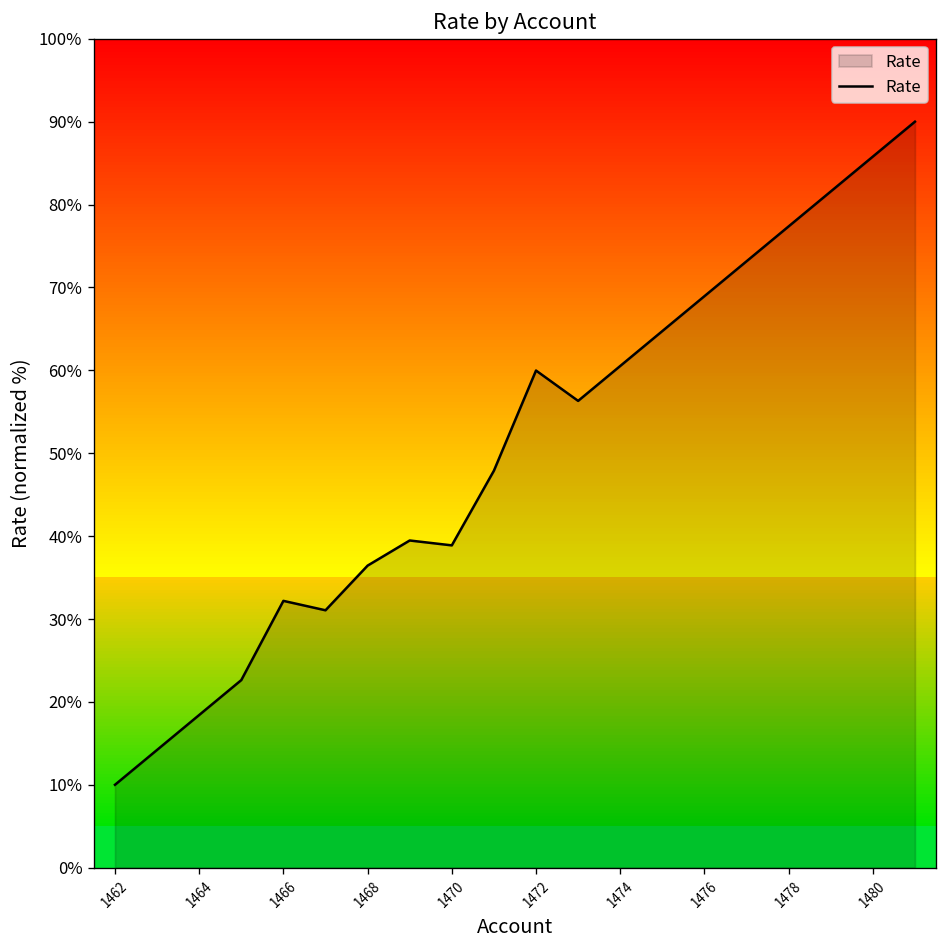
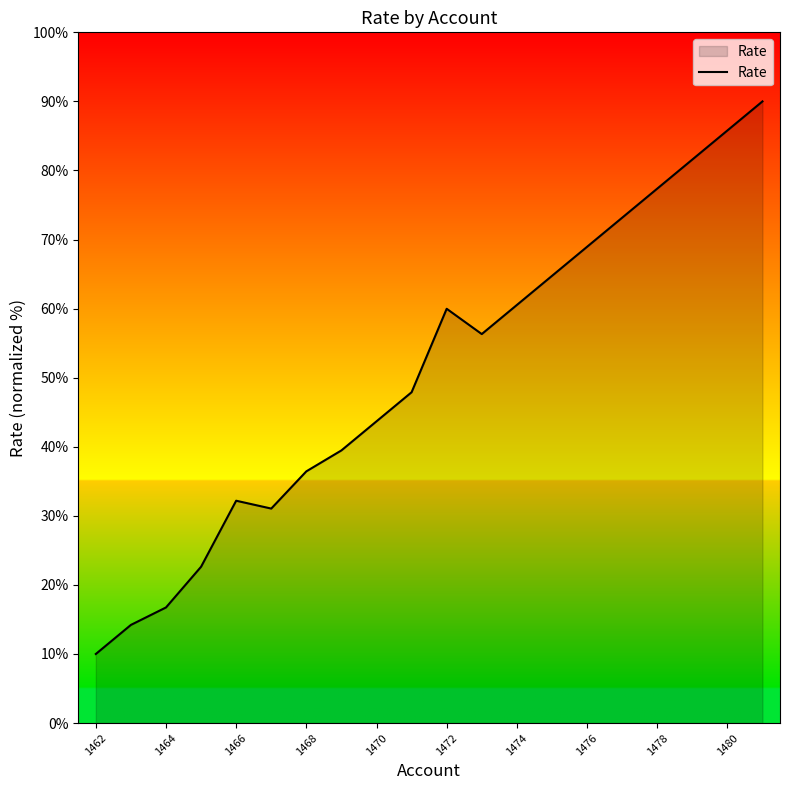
1464: 18% -> 17%
1470: 39% -> 44%
